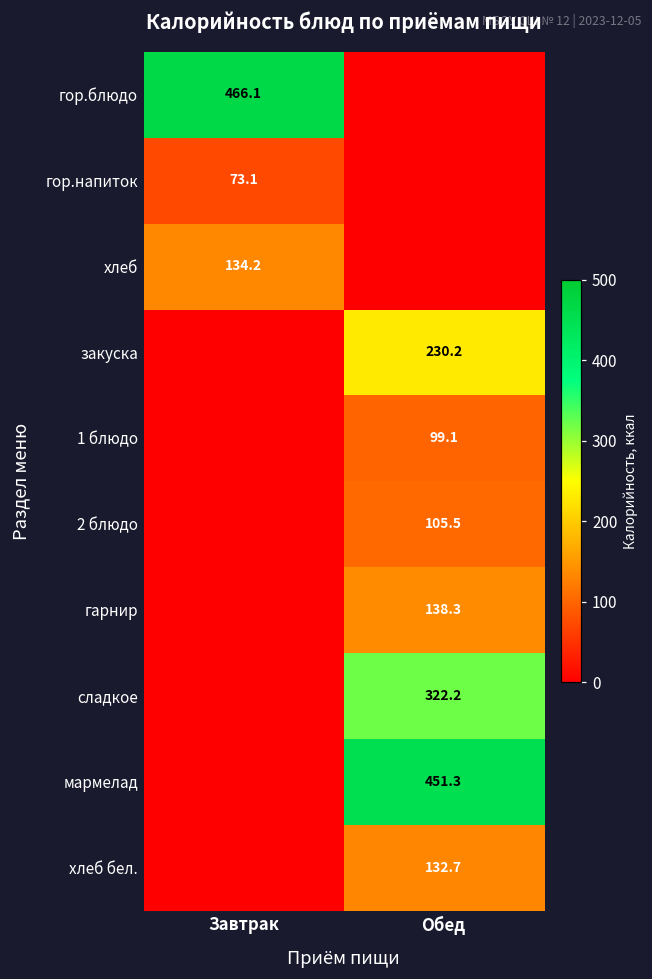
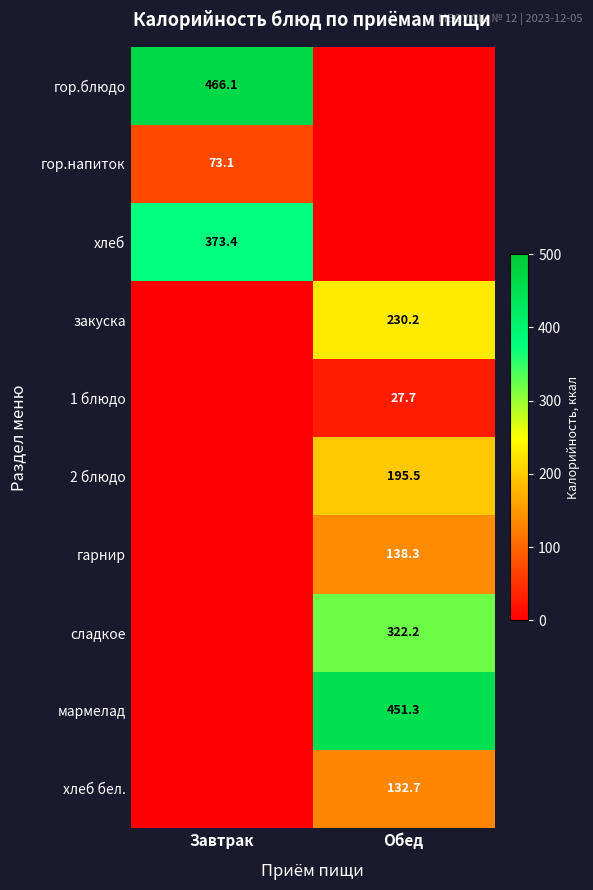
хлеб, Завтрак: 134.2 -> 373.4
1 блюдо, Обед: 99.1 -> 27.7
2 блюдо, Обед: 105.5 -> 195.5
